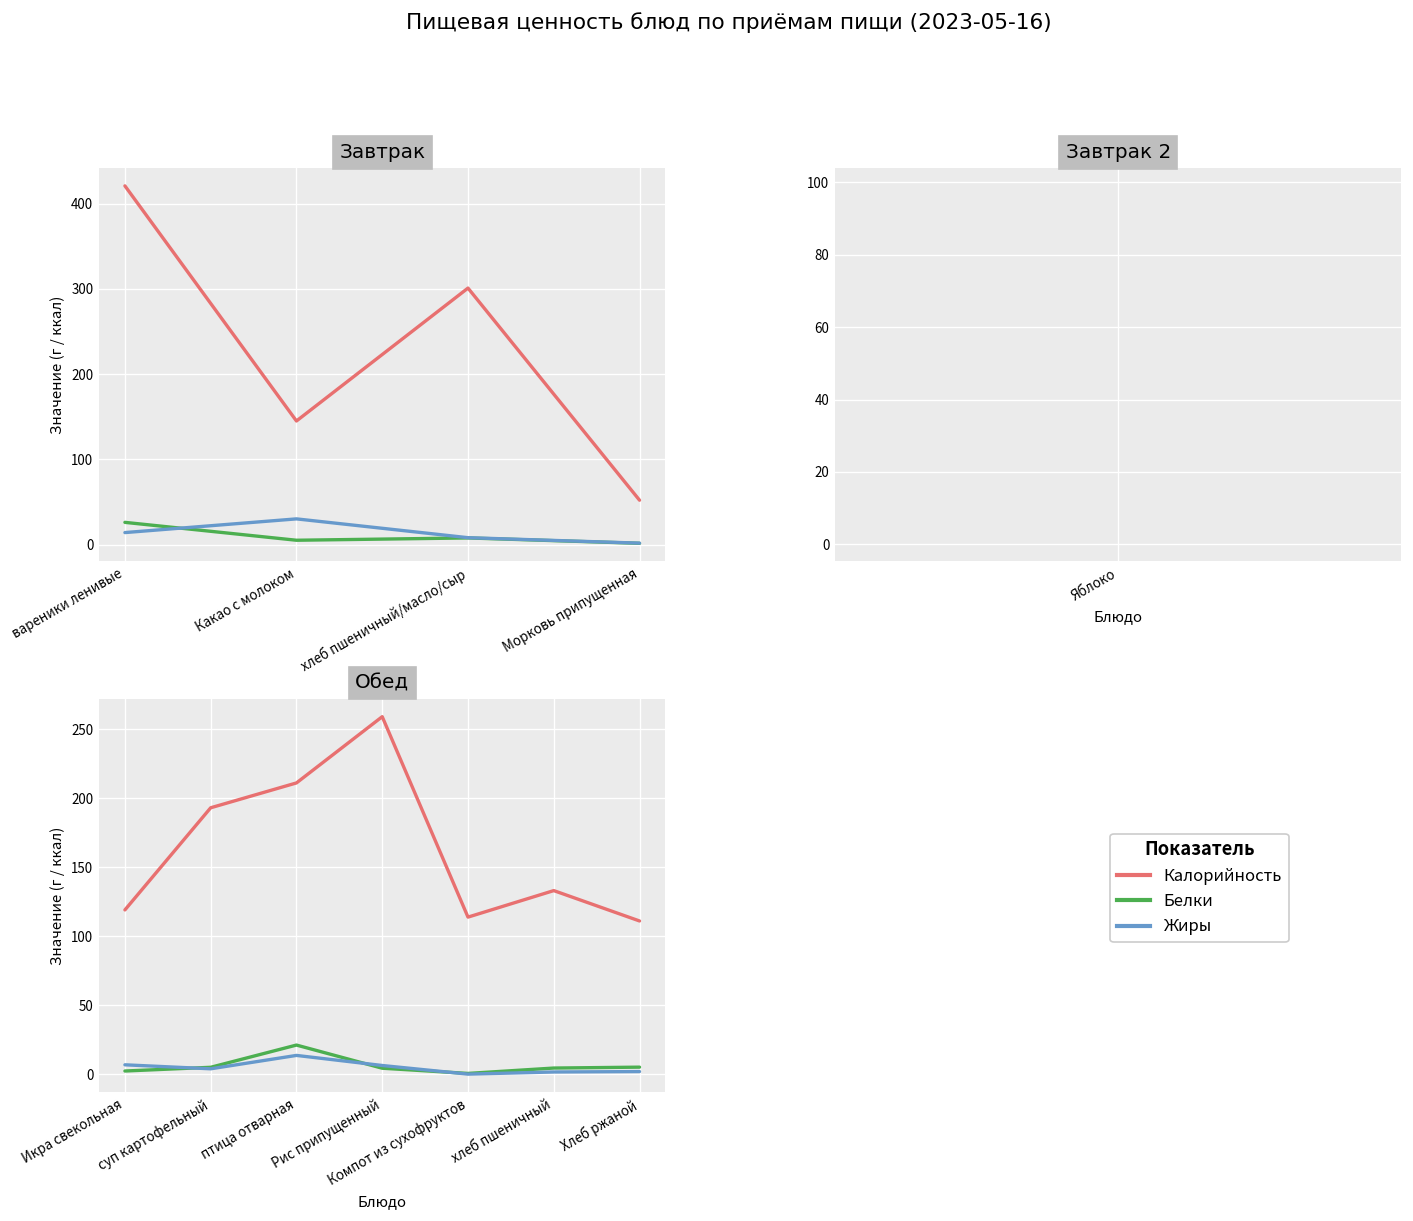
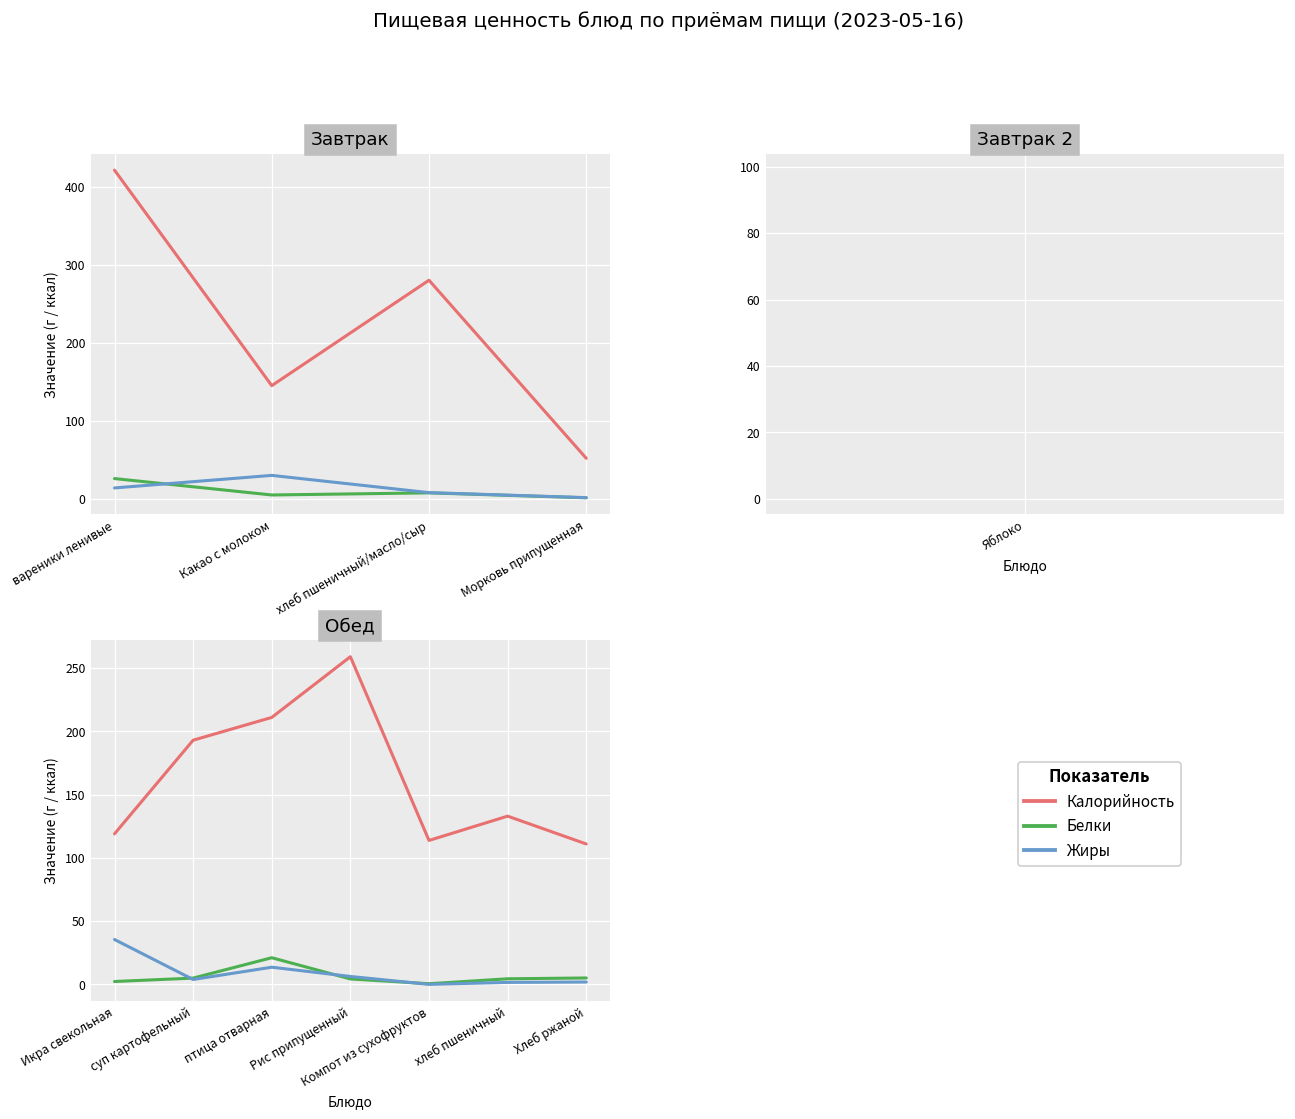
Завтрак, Калорийность, хлеб пшеничный/масло/сыр: 300 -> 280
Обед, Жиры, Икра свекольная: 7 -> 36
